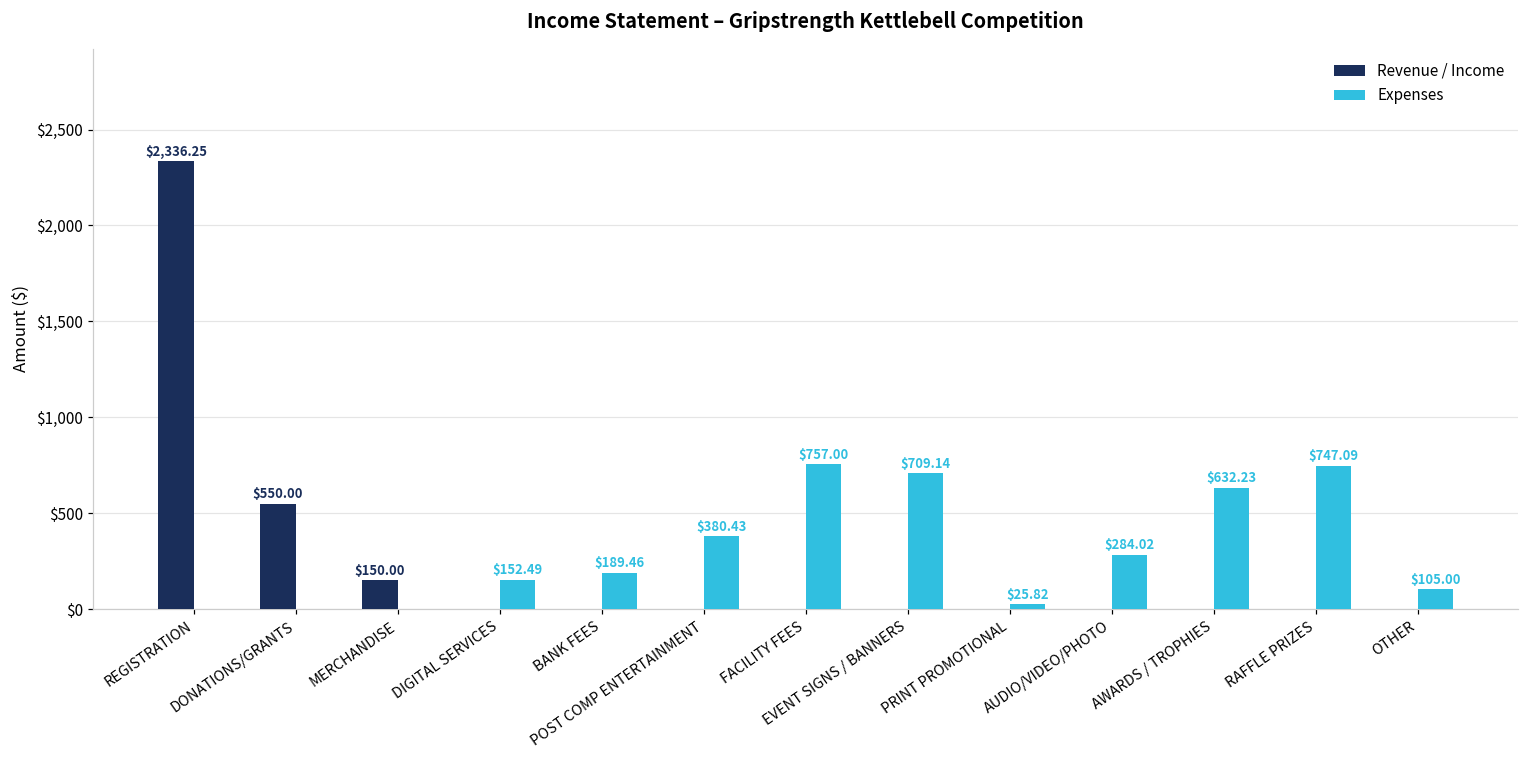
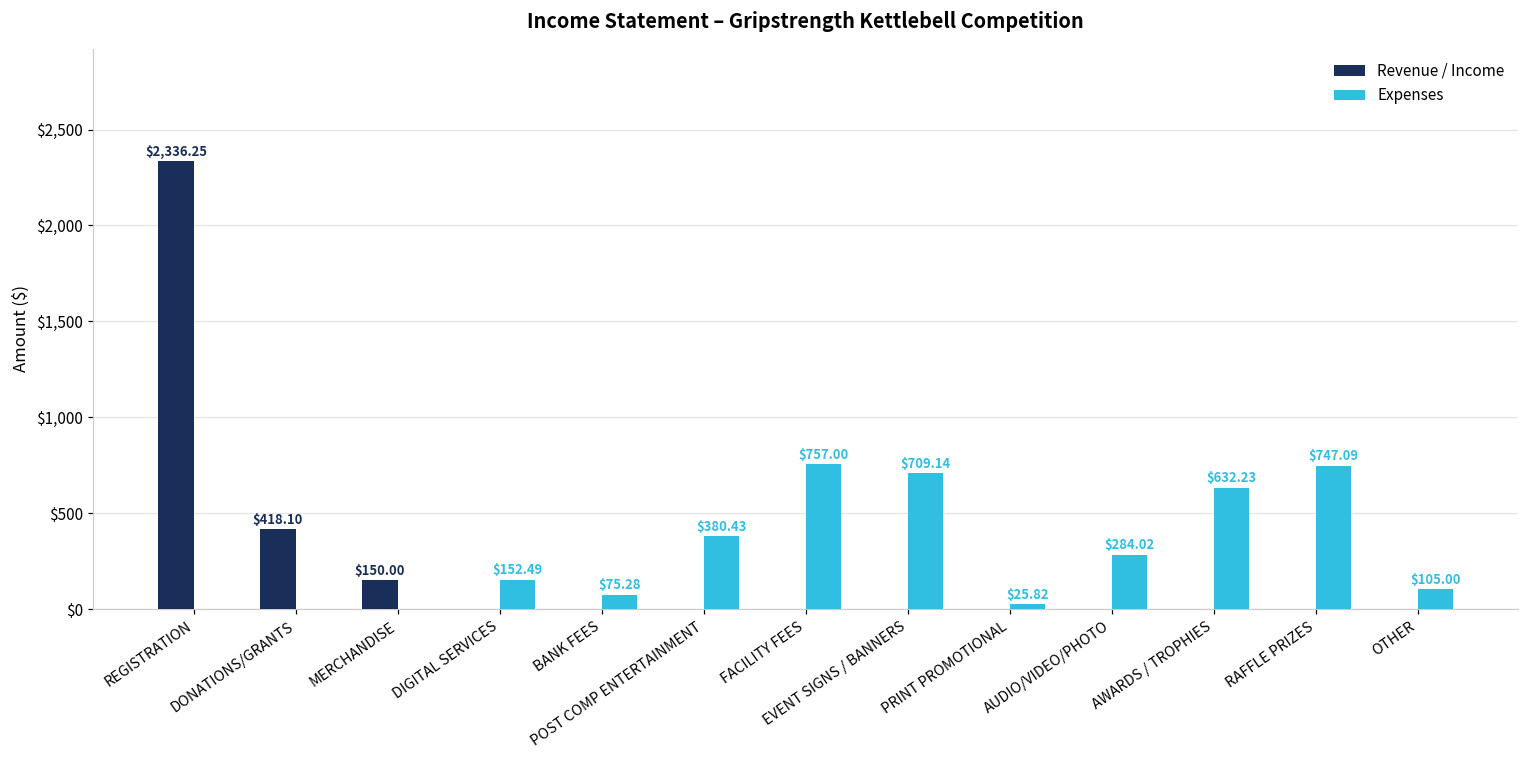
Revenue / Income, DONATIONS/GRANTS: $550.00 -> $418.10
Expenses, BANK FEES: $189.46 -> $75.28
